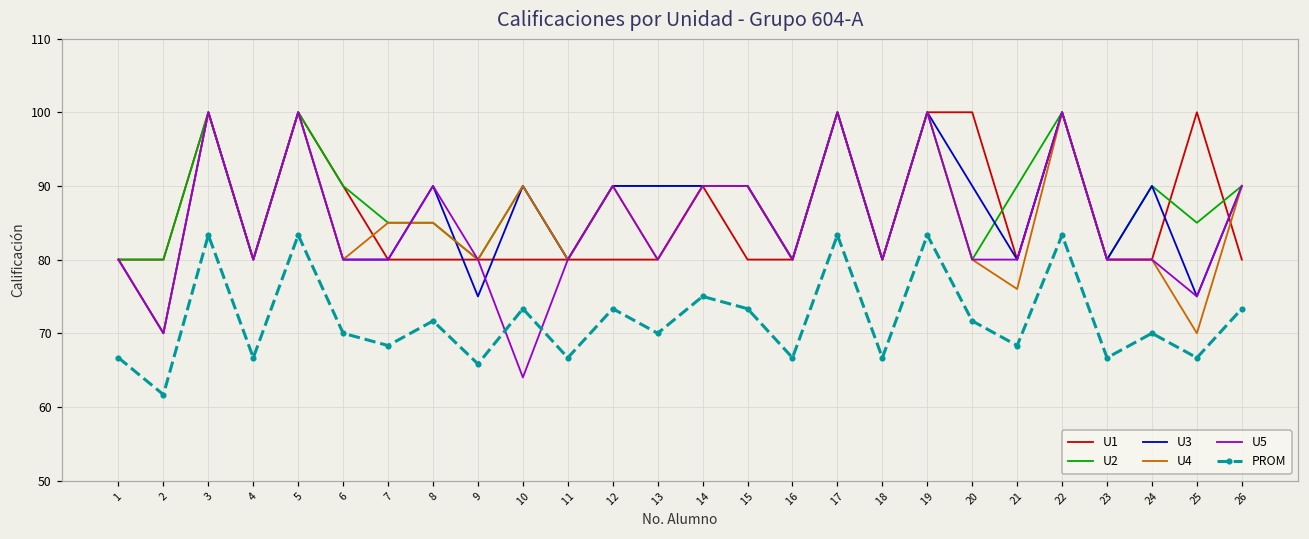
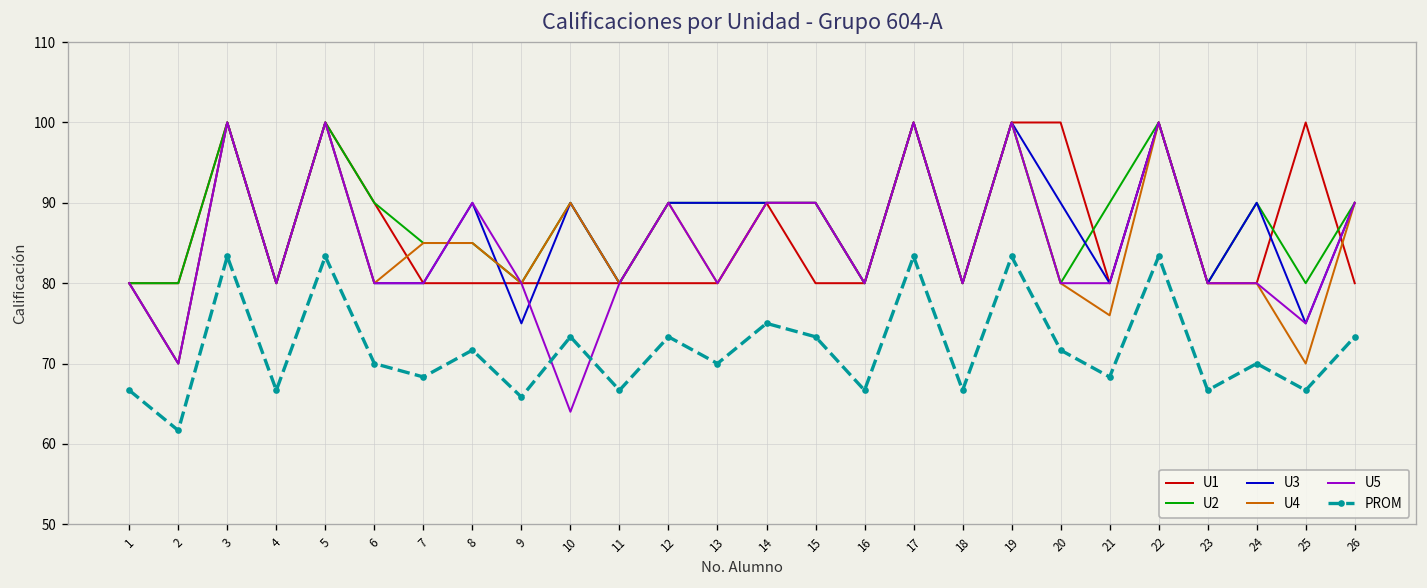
U2, 25: 85 -> 80
